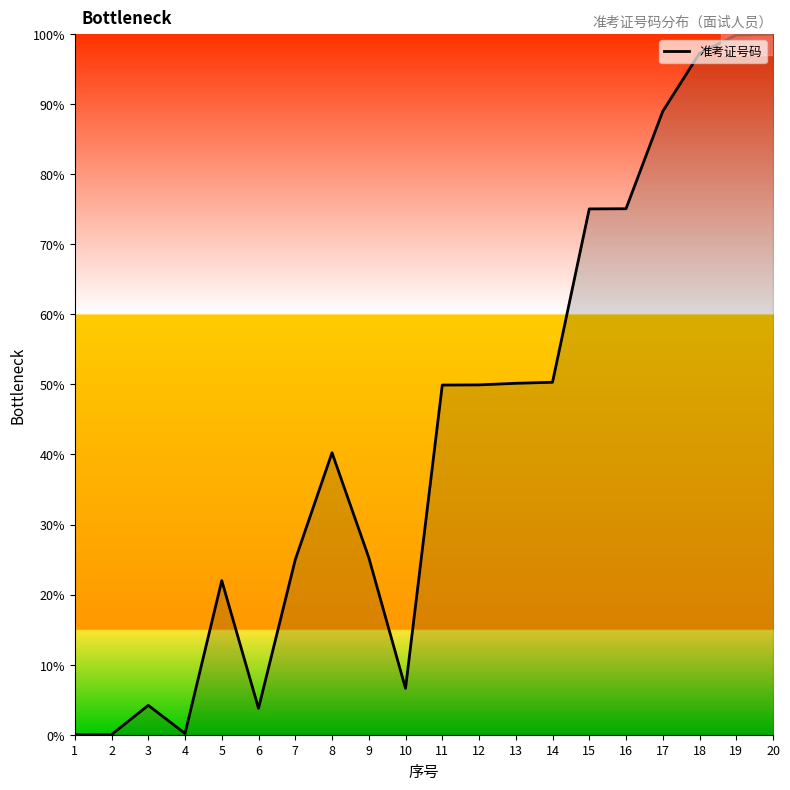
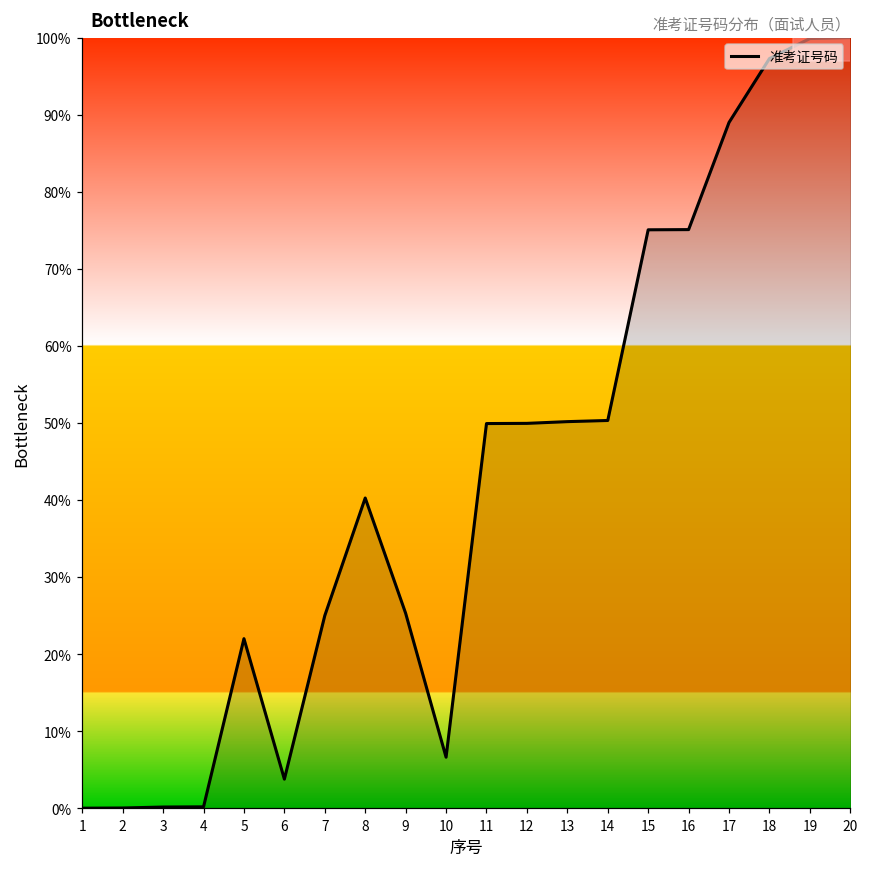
3: 4% -> 0%
